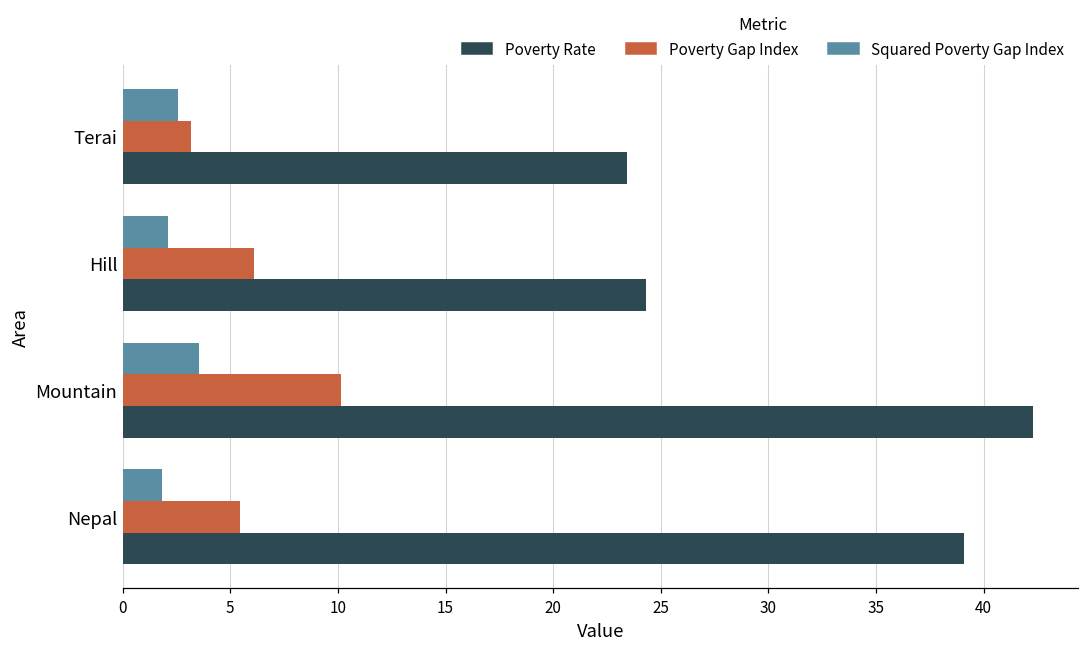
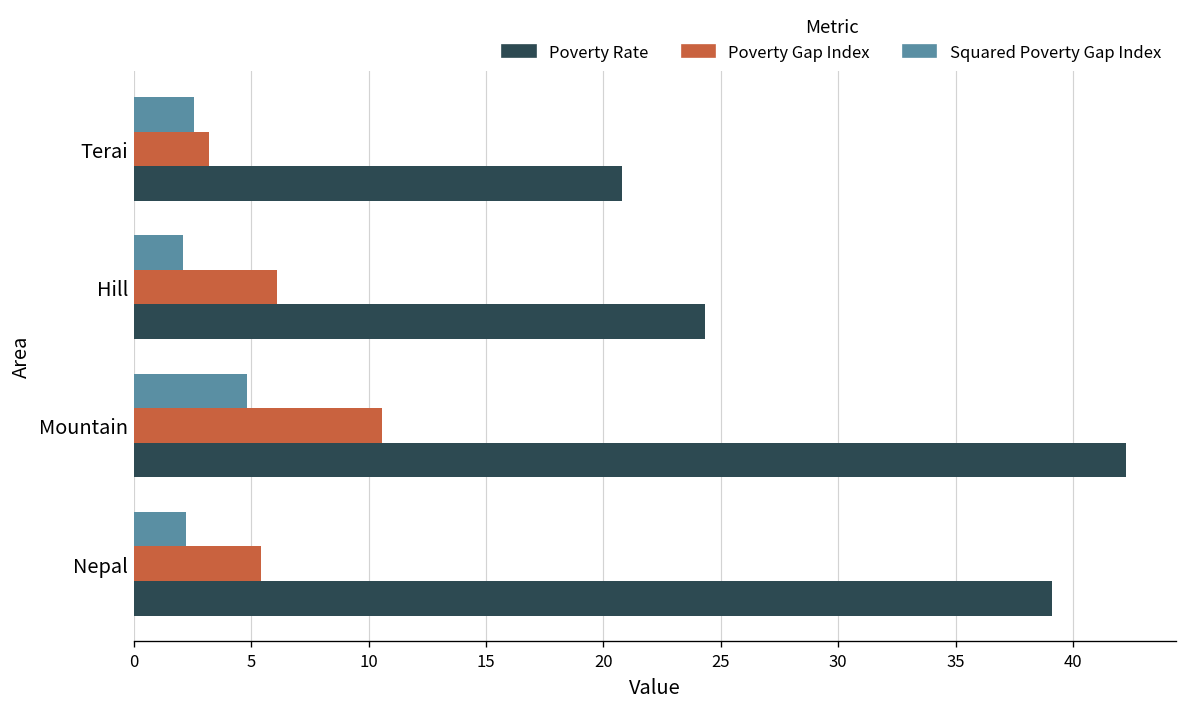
Poverty Rate, Terai: 23.4 -> 20.8
Squared Poverty Gap Index, Mountain: 3.5 -> 4.8
Poverty Gap Index, Mountain: 10.1 -> 10.6
Squared Poverty Gap Index, Nepal: 1.8 -> 2.2
